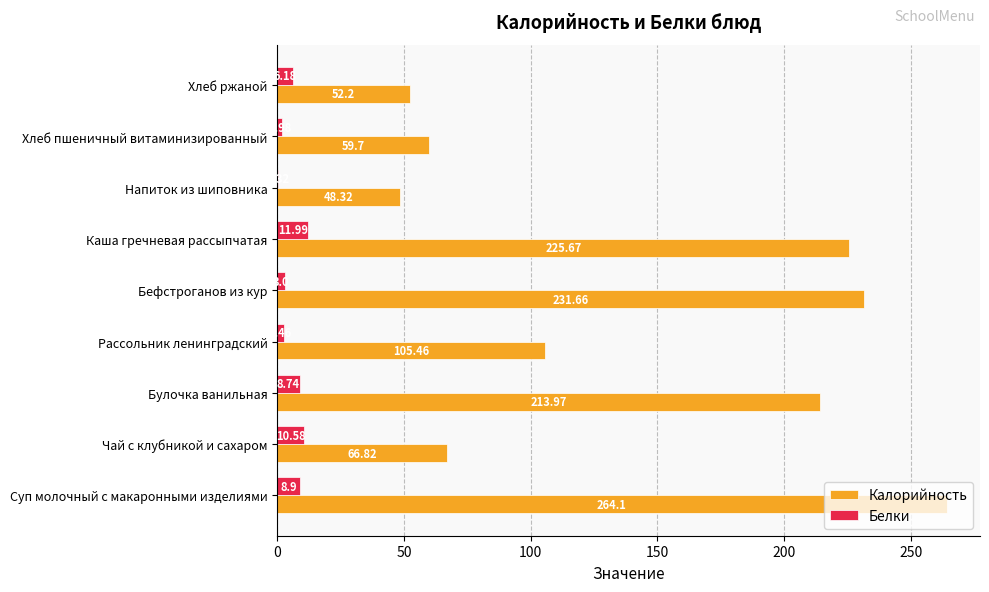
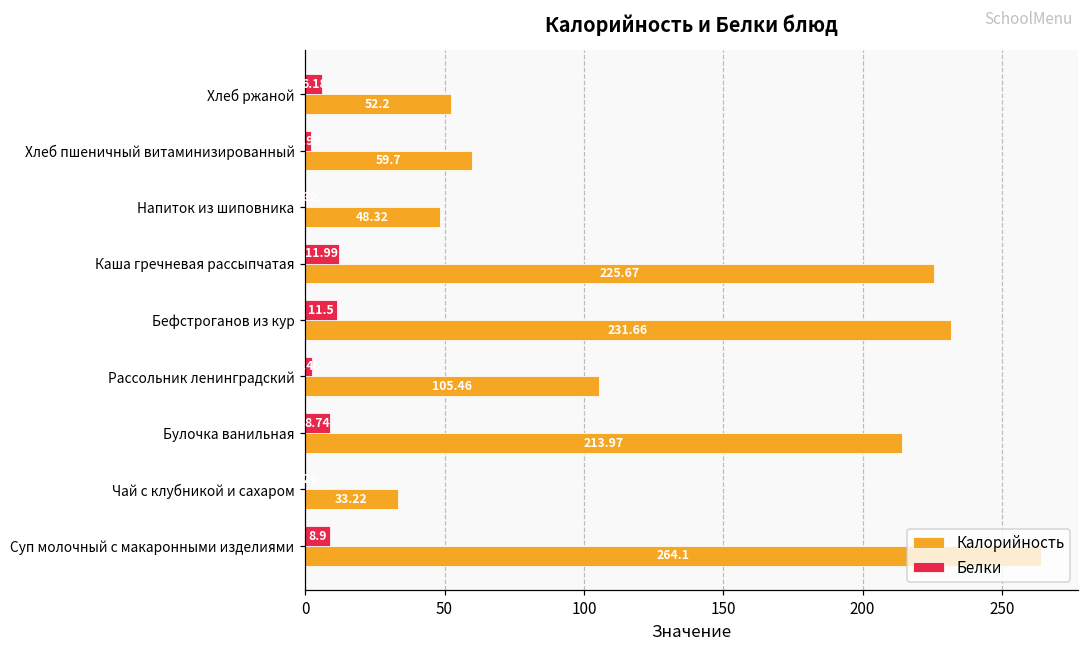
Белки, Бефстроганов из кур: 3 -> 12
Белки, Чай с клубникой и сахаром: 11 -> 0
Калорийность, Чай с клубникой и сахаром: 66.82 -> 33.22
